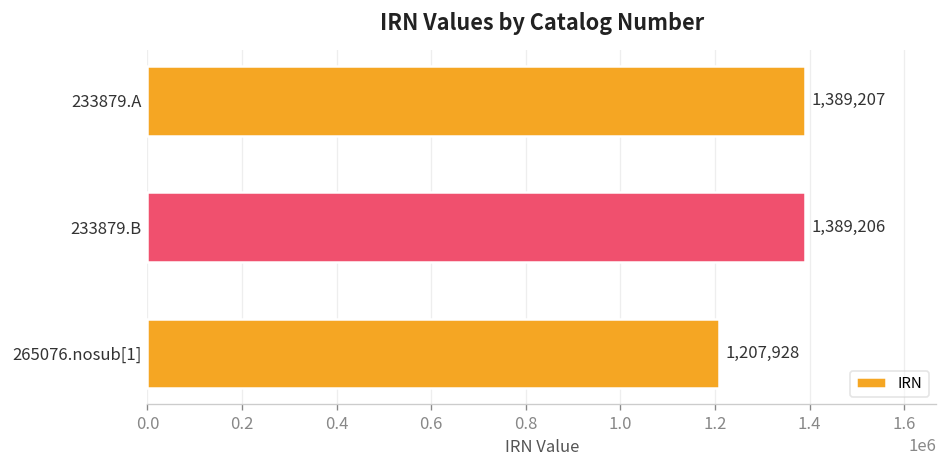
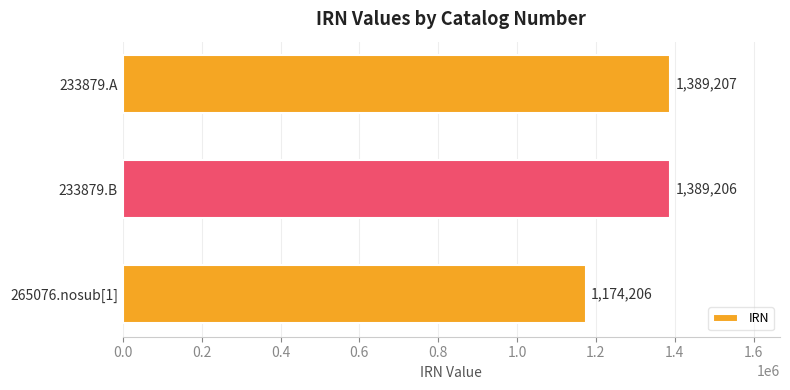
265076.nosub[1]: 1,207,928 -> 1,174,206
